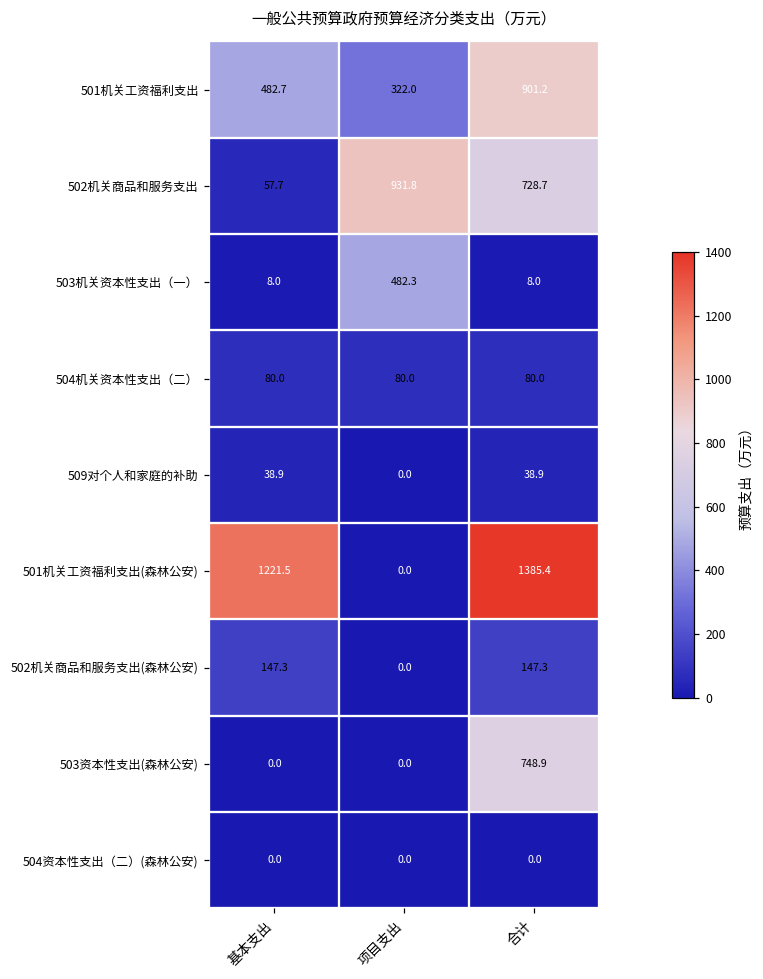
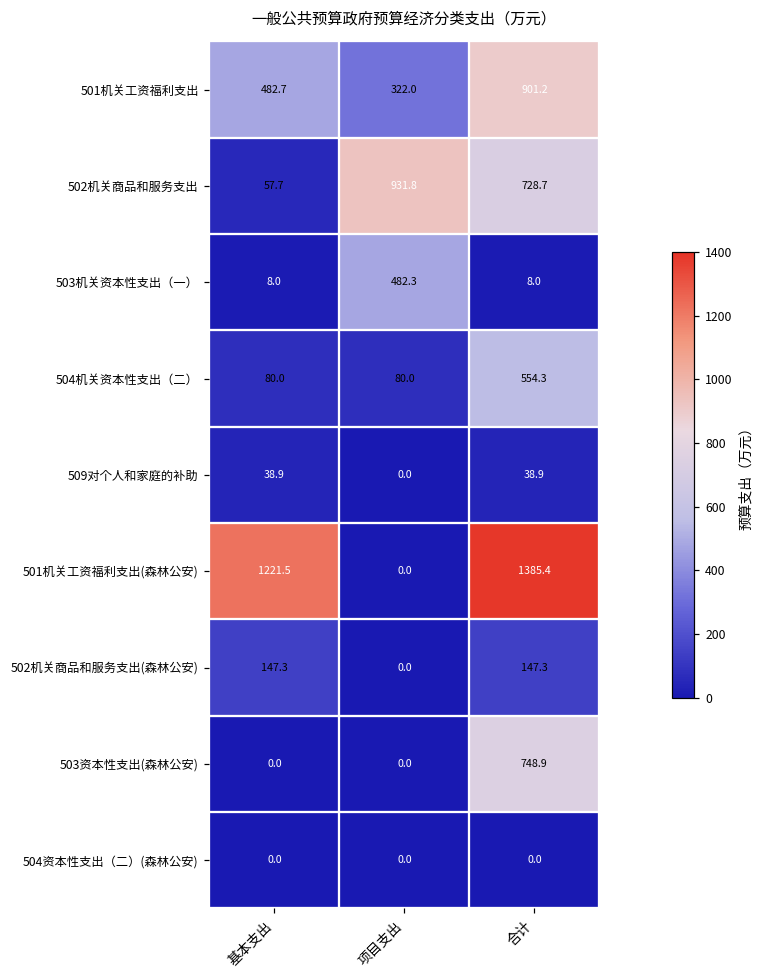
504机关资本性支出（二）, 合计: 80.0 -> 554.3
